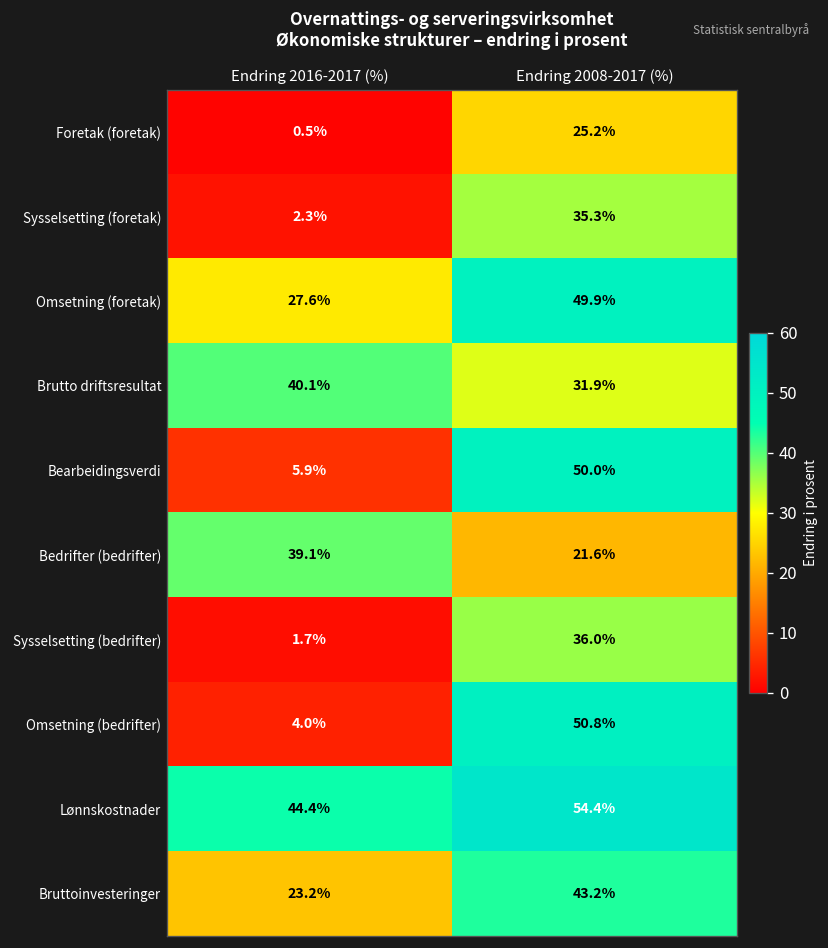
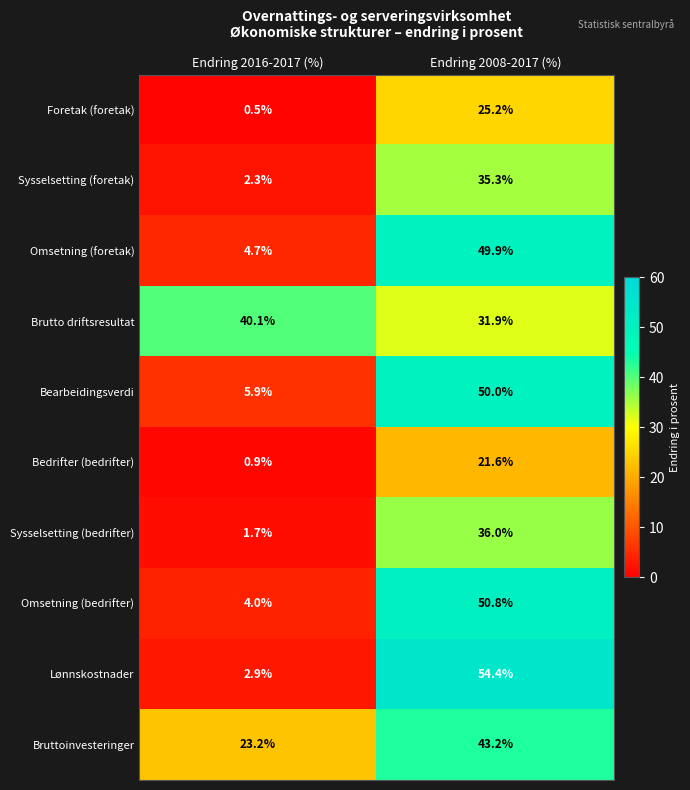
Omsetning (foretak), Endring 2016-2017 (%): 27.6% -> 4.7%
Bedrifter (bedrifter), Endring 2016-2017 (%): 39.1% -> 0.9%
Lønnskostnader, Endring 2016-2017 (%): 44.4% -> 2.9%
